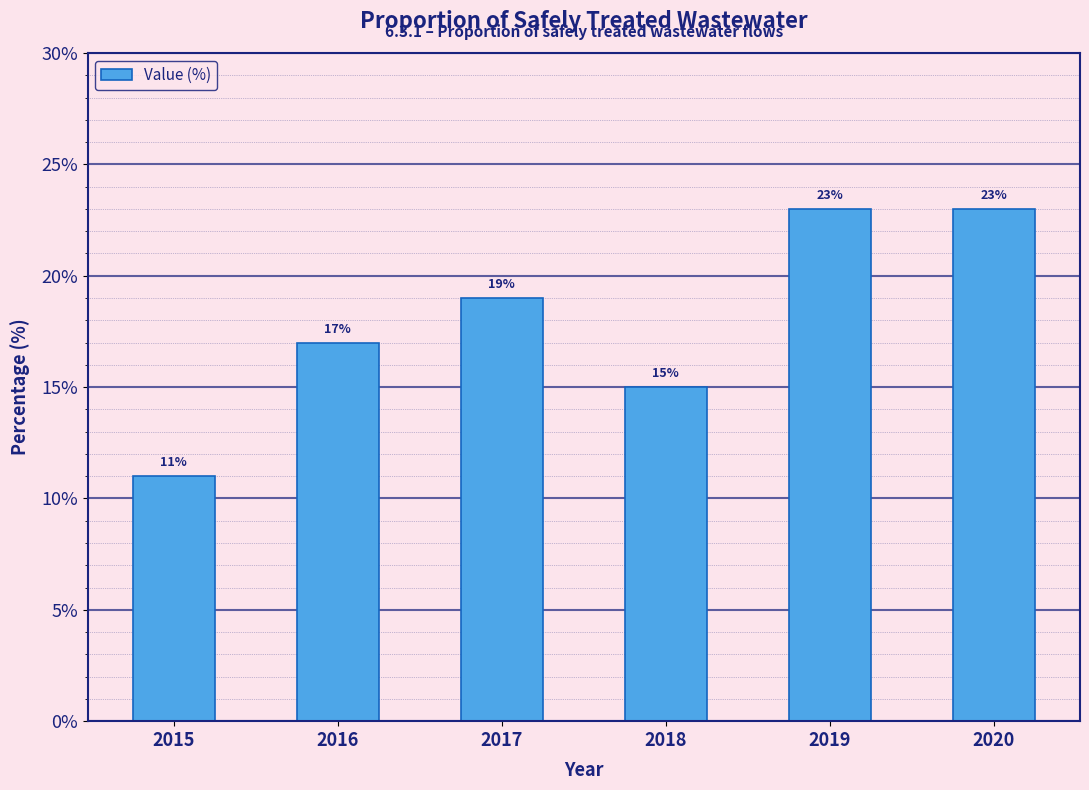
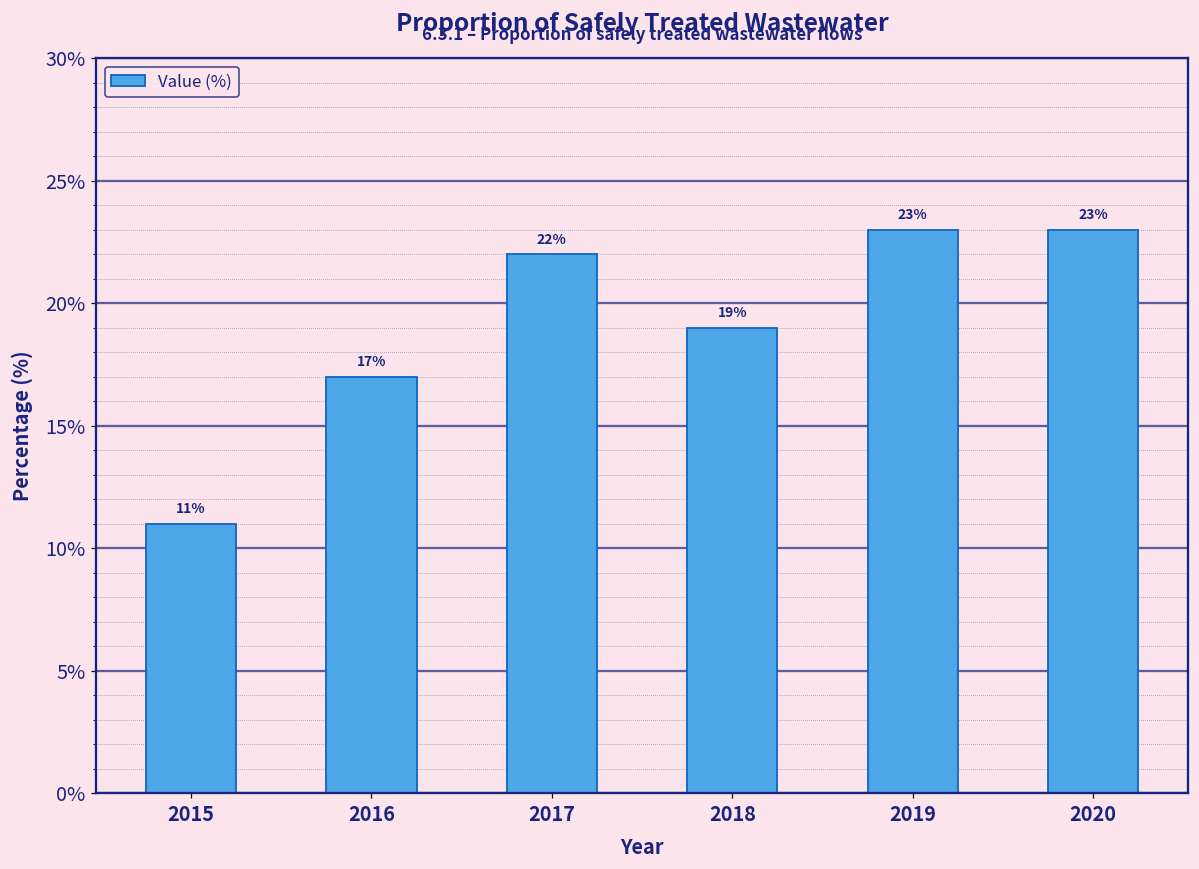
2017: 19% -> 22%
2018: 15% -> 19%
